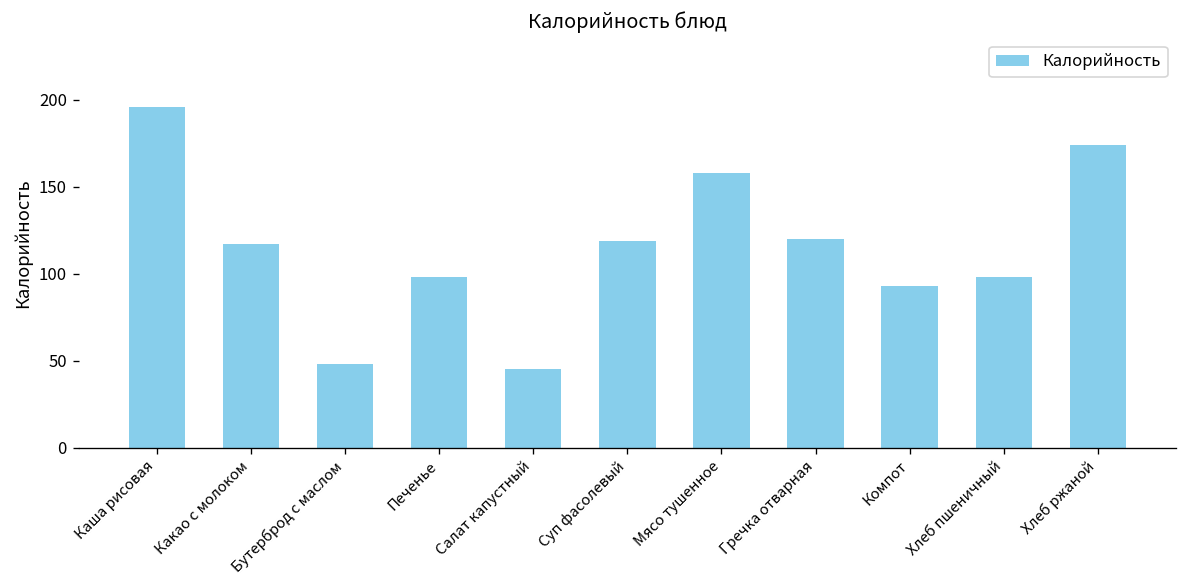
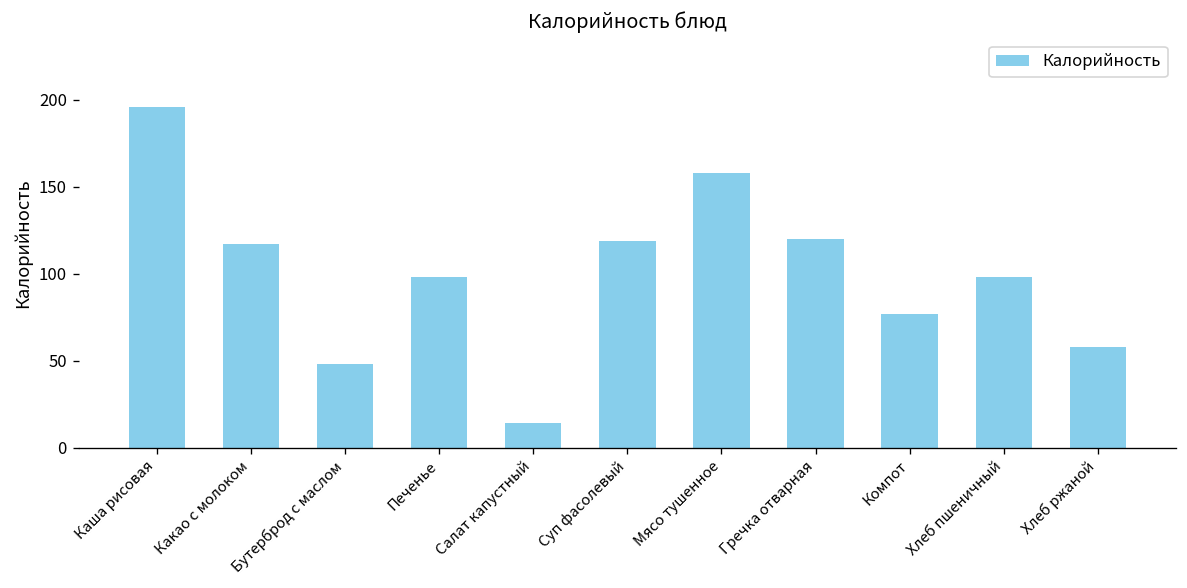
Салат капустный: 45 -> 14
Компот: 93 -> 77
Хлеб ржаной: 174 -> 58
